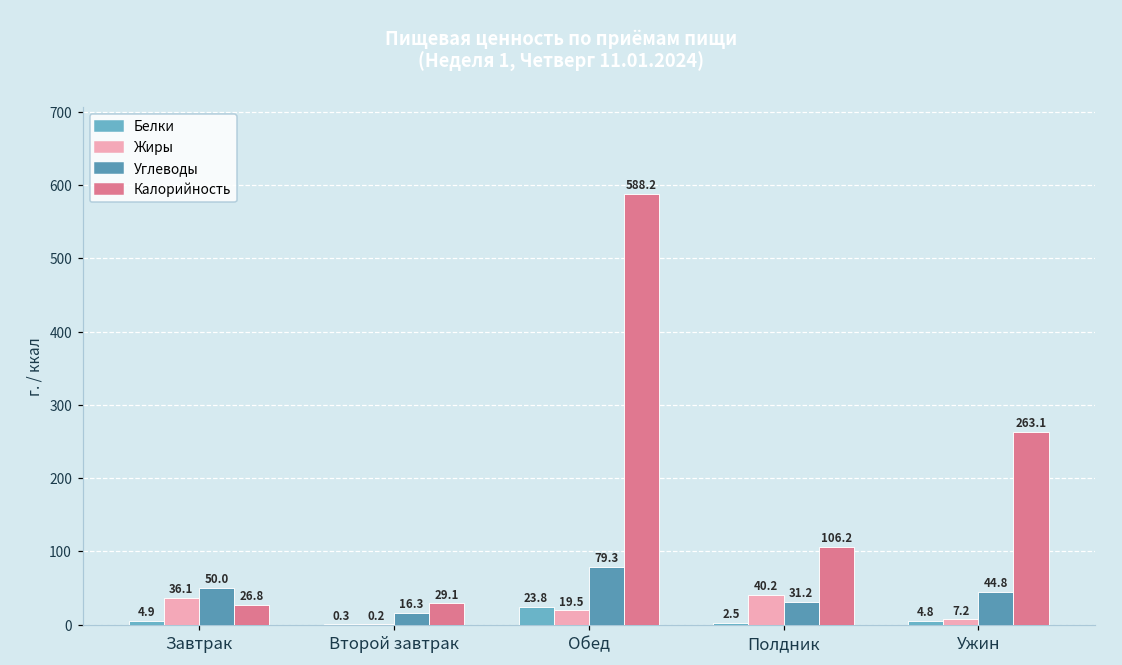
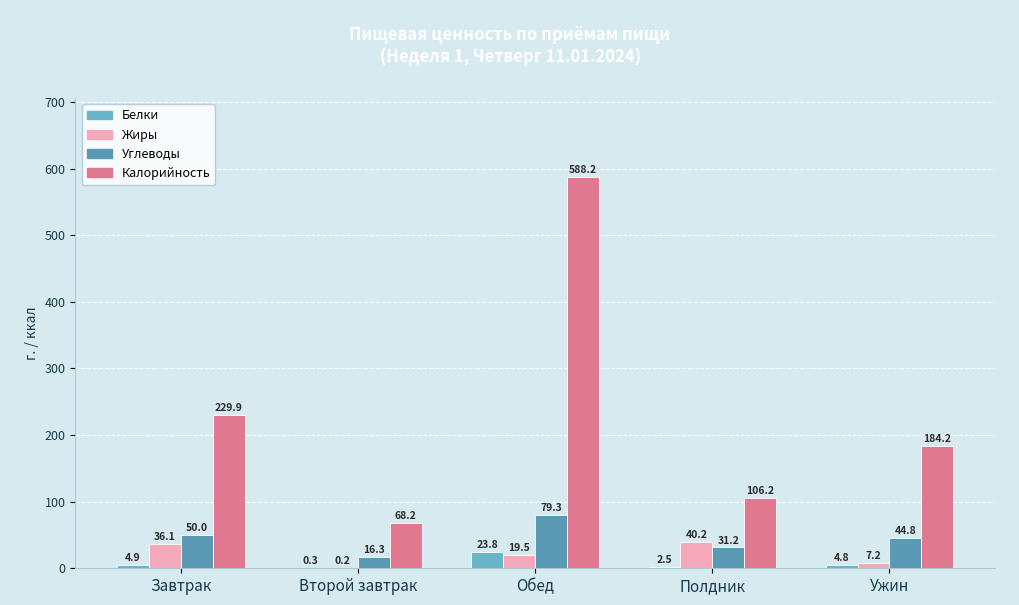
Калорийность, Завтрак: 26.8 -> 229.9
Калорийность, Второй завтрак: 29.1 -> 68.2
Калорийность, Ужин: 263.1 -> 184.2
